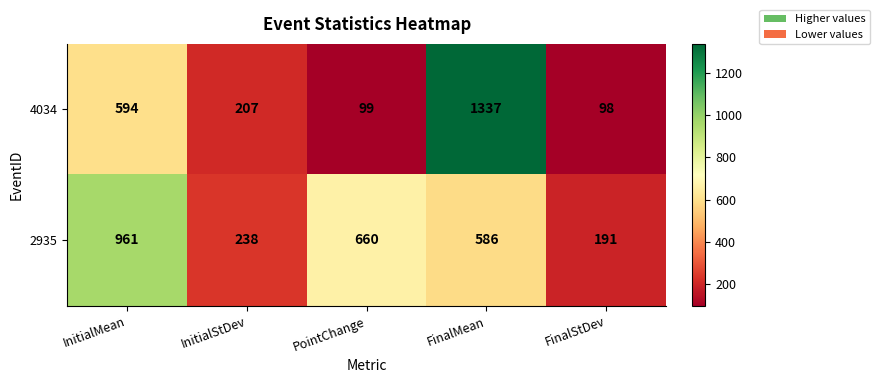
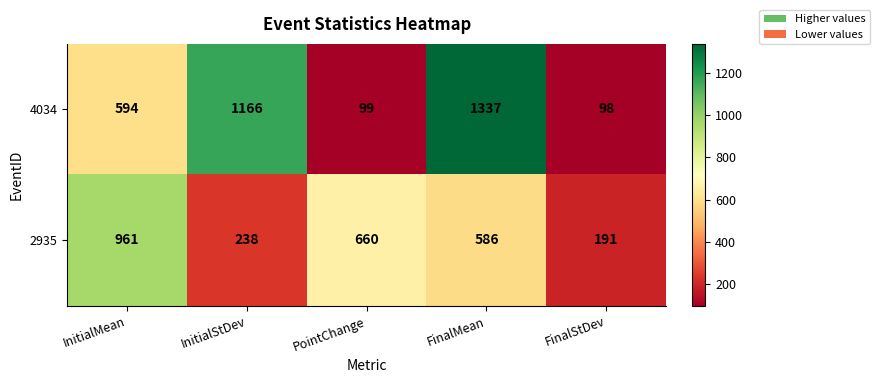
4034, InitialStDev: 207 -> 1166
